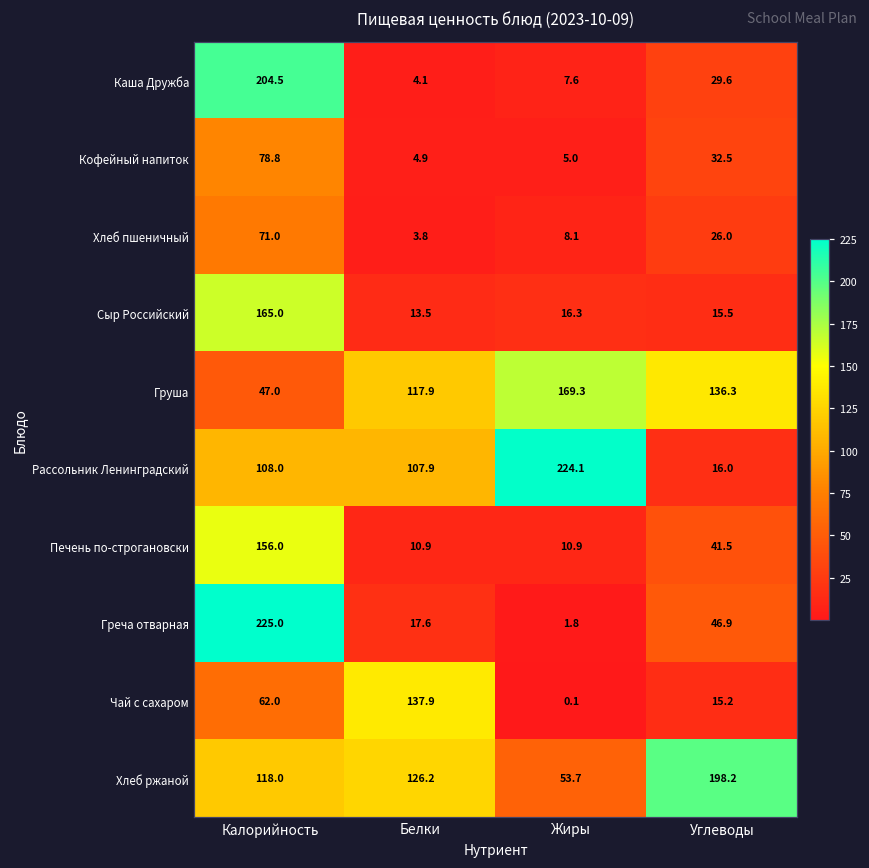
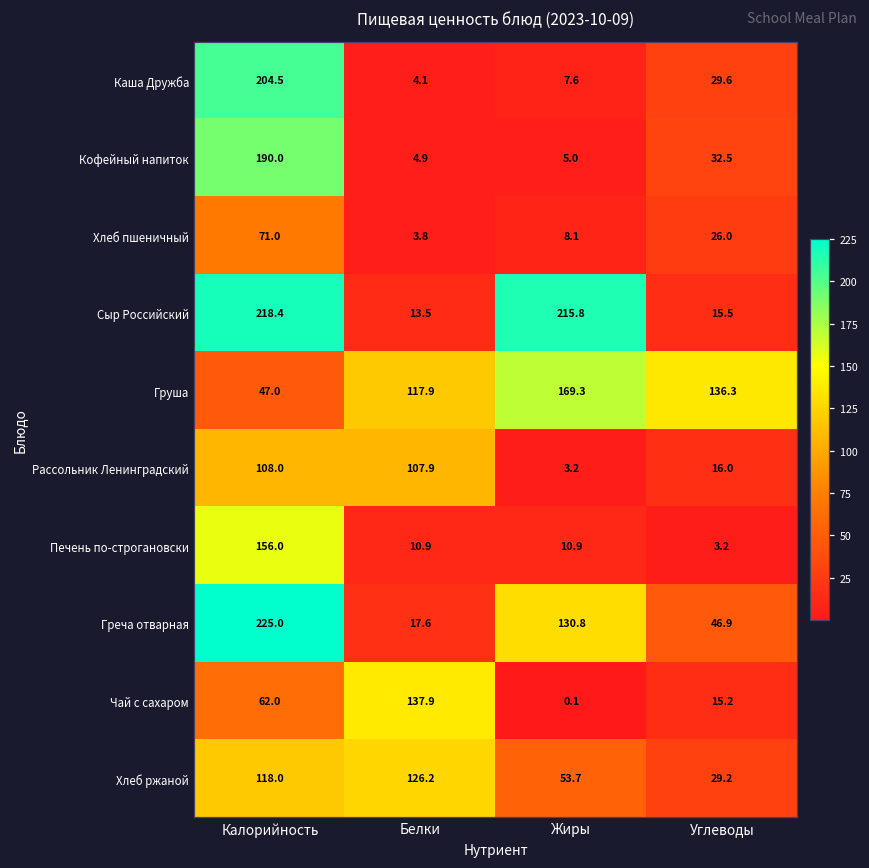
Кофейный напиток, Калорийность: 78.8 -> 190.0
Сыр Российский, Калорийность: 165.0 -> 218.4
Сыр Российский, Жиры: 16.3 -> 215.8
Рассольник Ленинградский, Жиры: 224.1 -> 3.2
Печень по-строгановски, Углеводы: 41.5 -> 3.2
Греча отварная, Жиры: 1.8 -> 130.8
Хлеб ржаной, Углеводы: 198.2 -> 29.2
